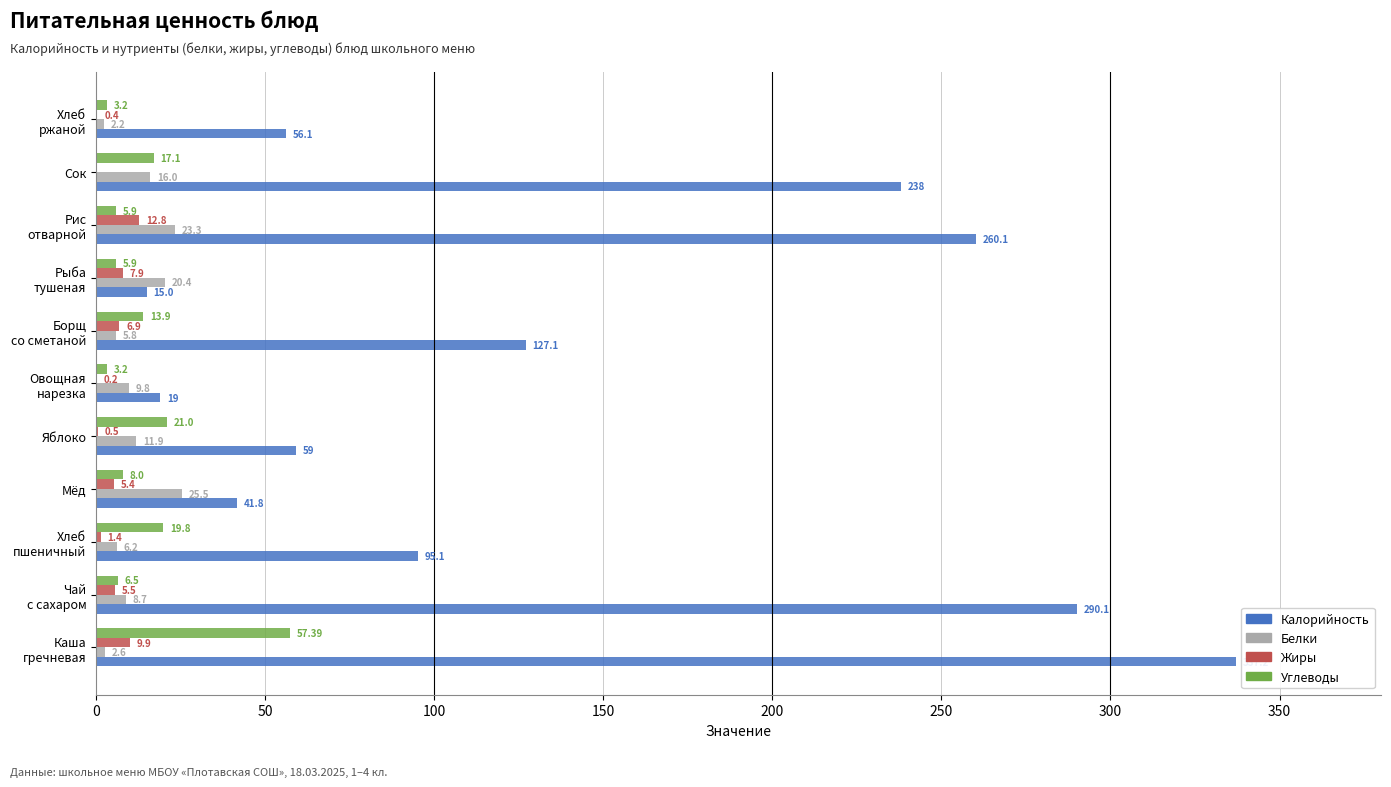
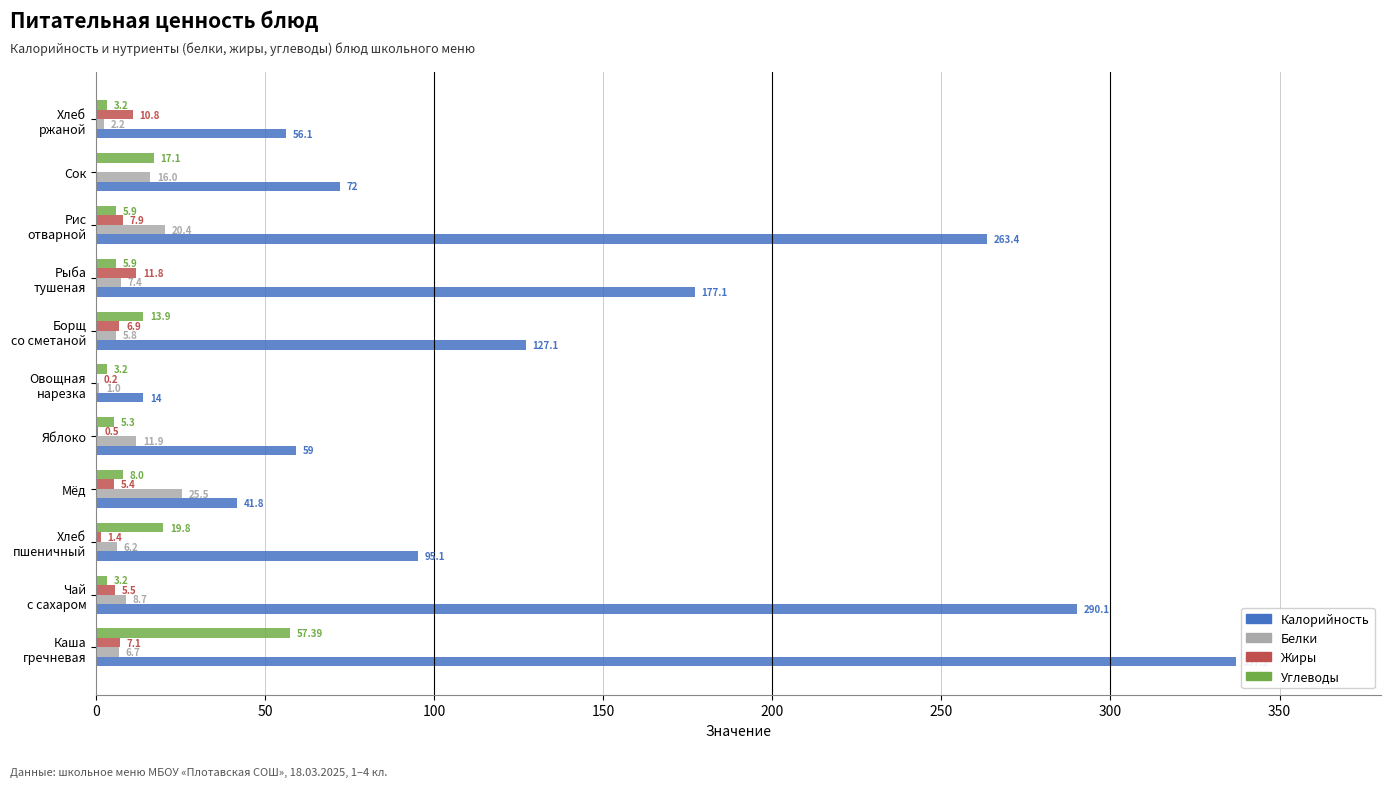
Жиры, Хлеб ржаной: 0.4 -> 10.8
Калорийность, Сок: 238 -> 72
Жиры, Рис отварной: 12.8 -> 7.9
Белки, Рис отварной: 23.3 -> 20.4
Калорийность, Рис отварной: 260.1 -> 263.4
Жиры, Рыба тушеная: 7.9 -> 11.8
Белки, Рыба тушеная: 20.4 -> 7.4
Калорийность, Рыба тушеная: 15.0 -> 177.1
Белки, Овощная нарезка: 9.8 -> 1.0
Калорийность, Овощная нарезка: 19 -> 14
Углеводы, Яблоко: 21.0 -> 5.3
Углеводы, Чай с сахаром: 6.5 -> 3.2
Жиры, Каша гречневая: 9.9 -> 7.1
Белки, Каша гречневая: 2.6 -> 6.7
